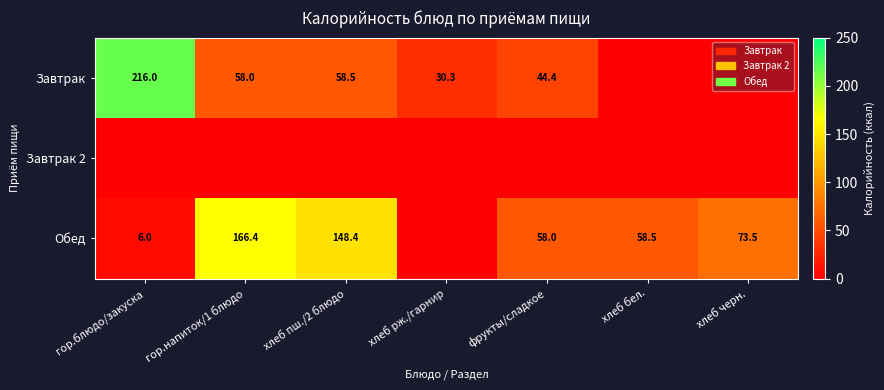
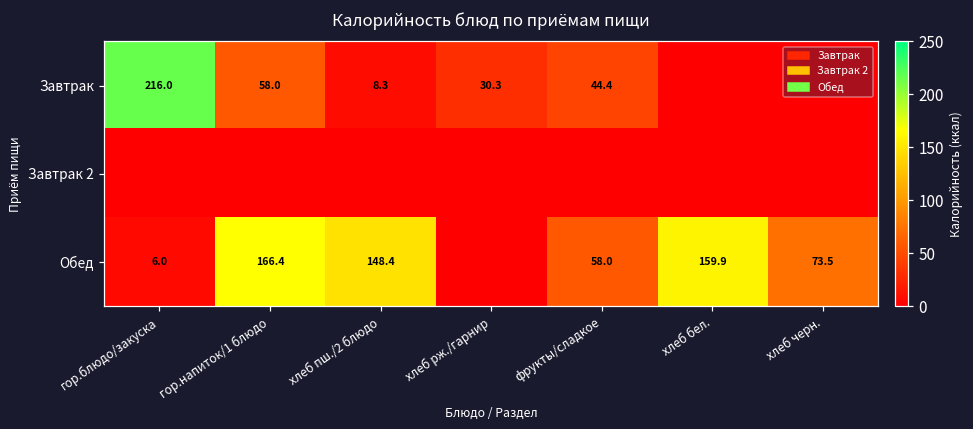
Завтрак, хлеб пш./2 блюдо: 58.5 -> 8.3
Обед, хлеб бел.: 58.5 -> 159.9
